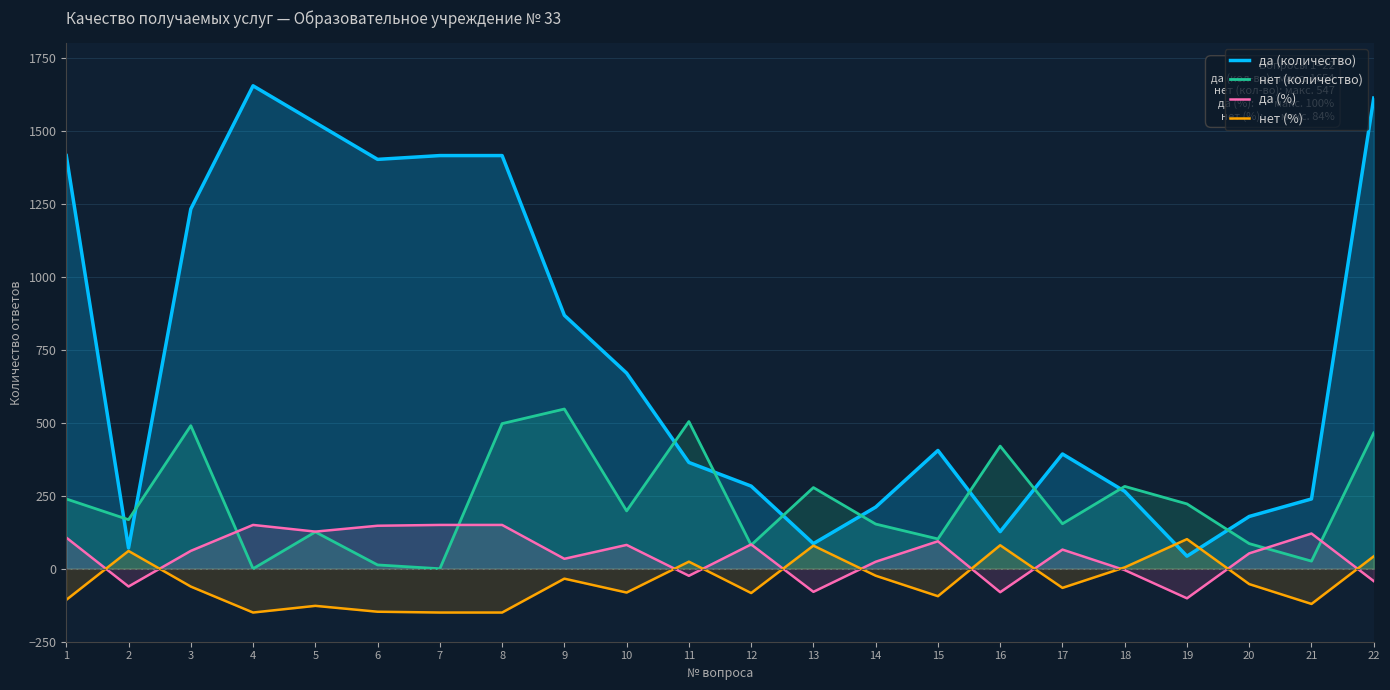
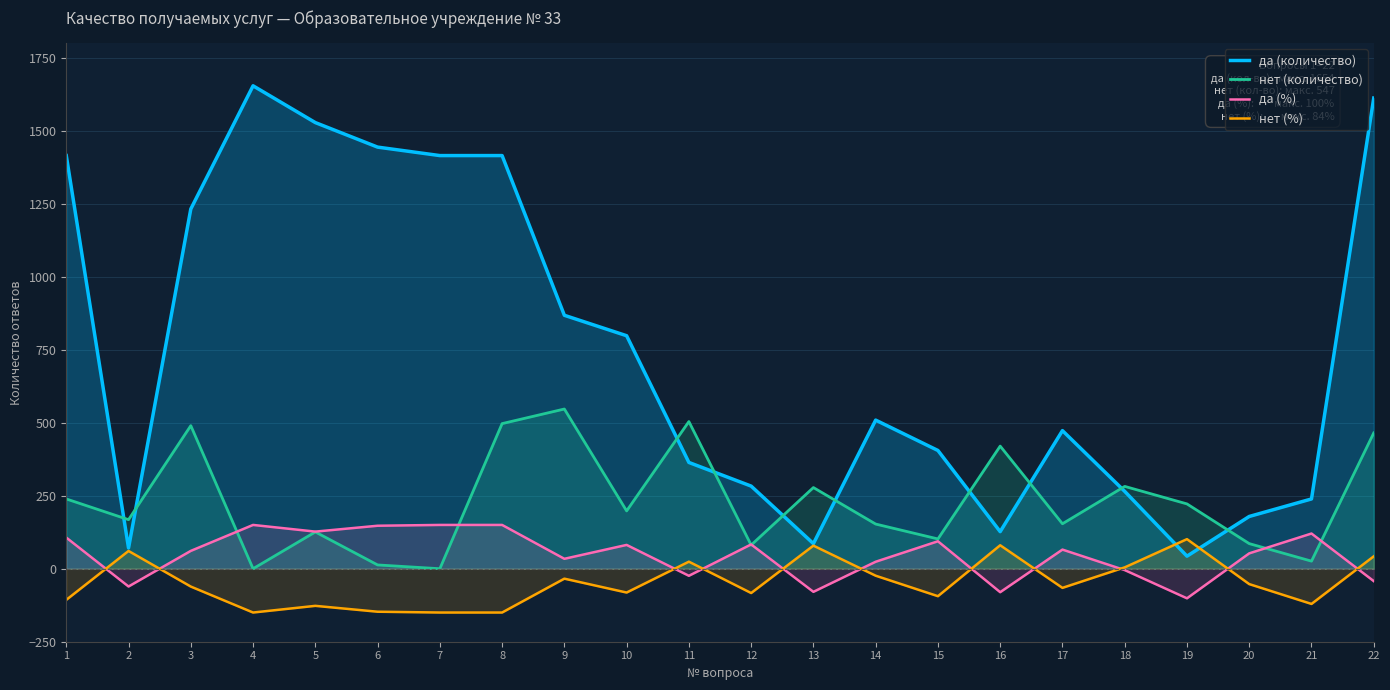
да (количество), 6: 1400 -> 1440
да (количество), 10: 670 -> 800
да (количество), 14: 210 -> 510
да (количество), 17: 390 -> 470
